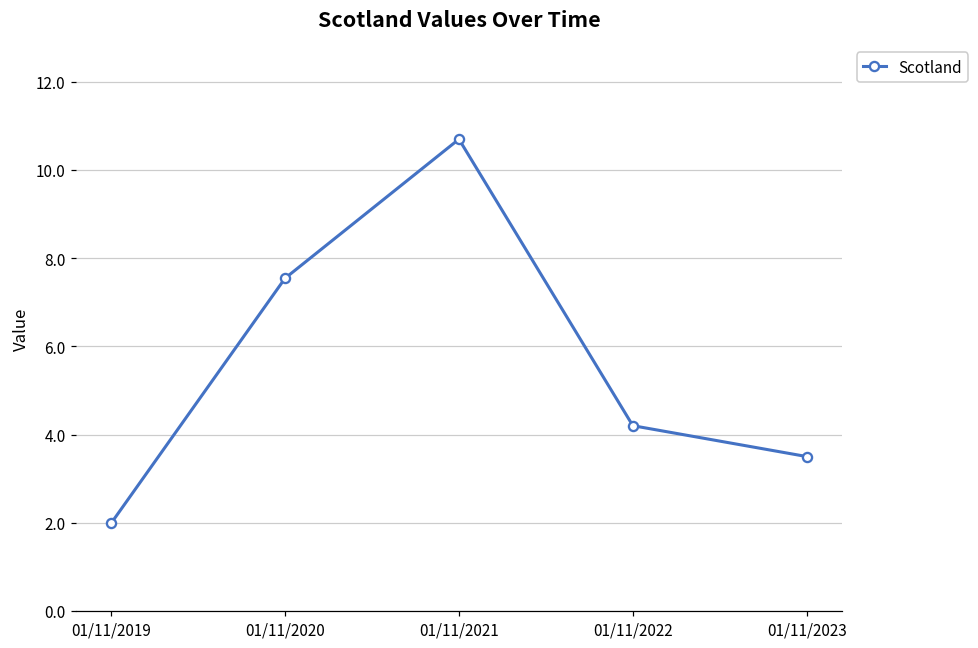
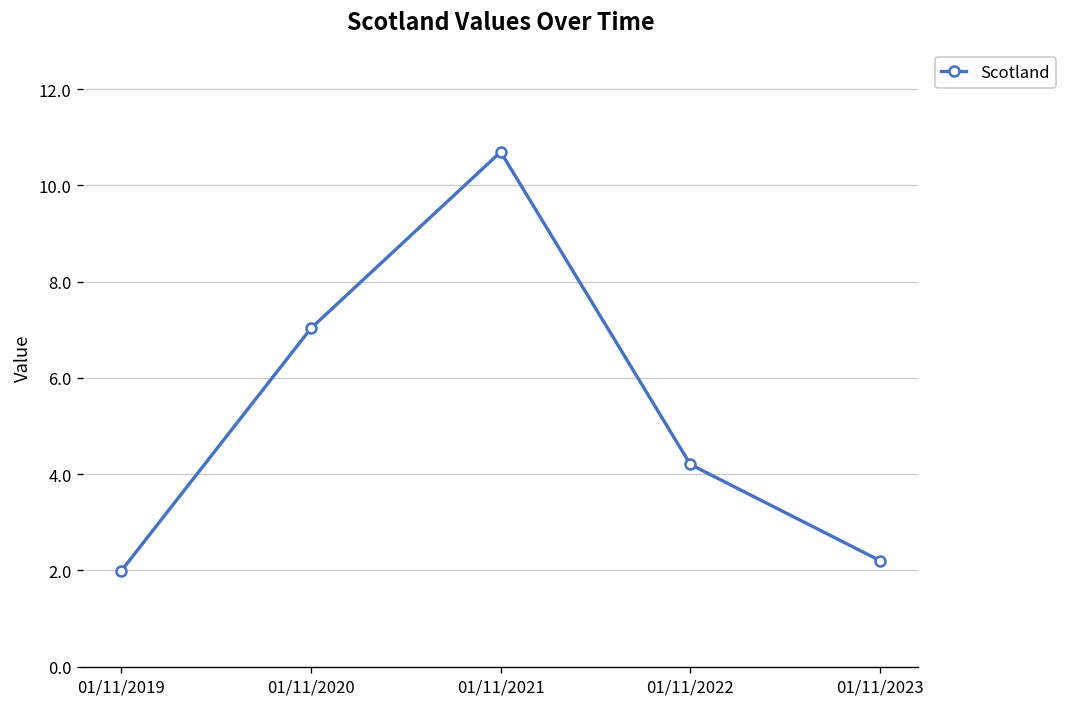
01/11/2020: 7.5 -> 7.0
01/11/2023: 3.5 -> 2.2
